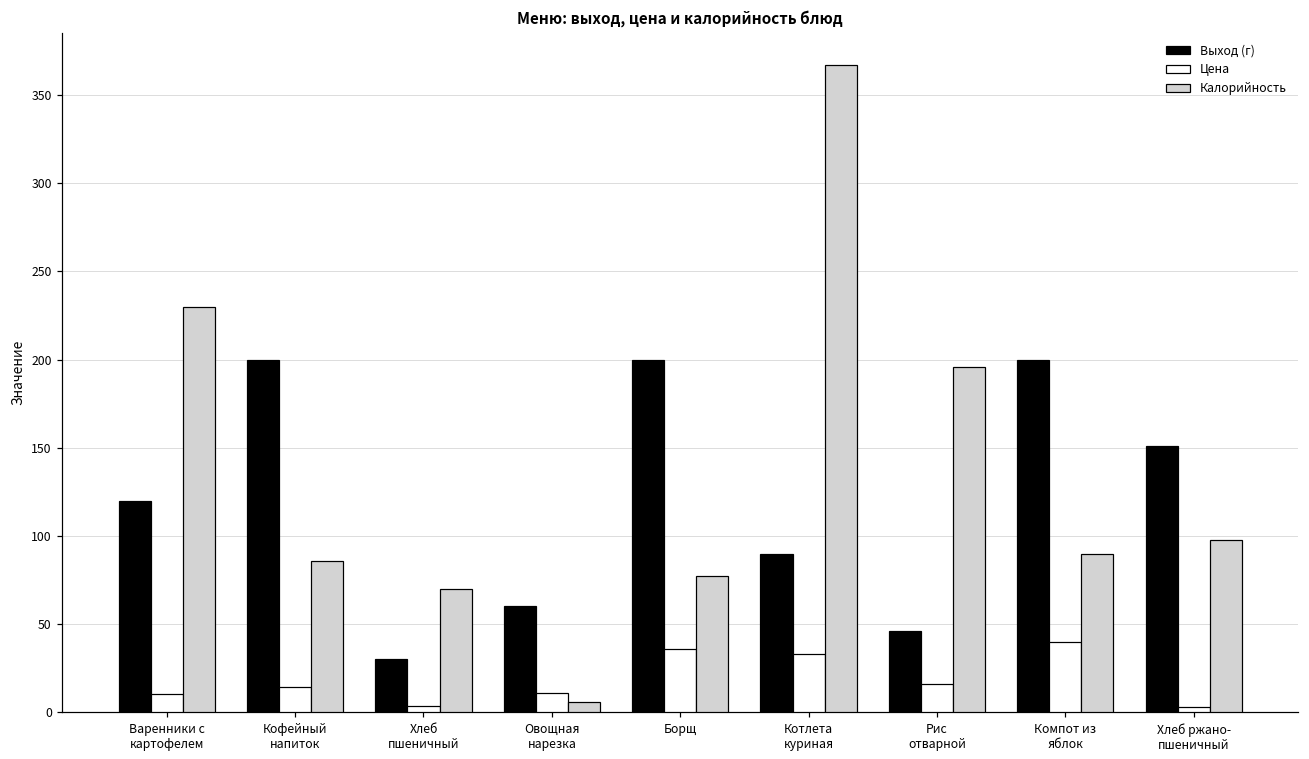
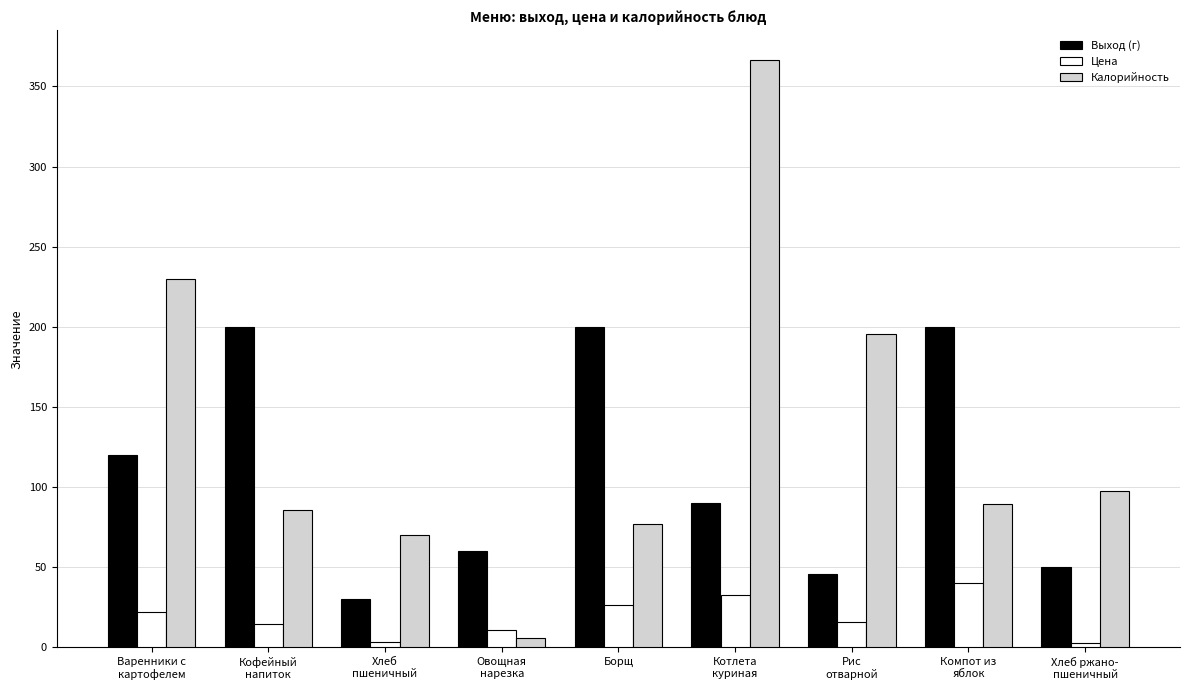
Цена, Варенники с картофелем: 10 -> 22
Цена, Борщ: 36 -> 27
Выход (г), Хлеб ржано- пшеничный: 151 -> 50
